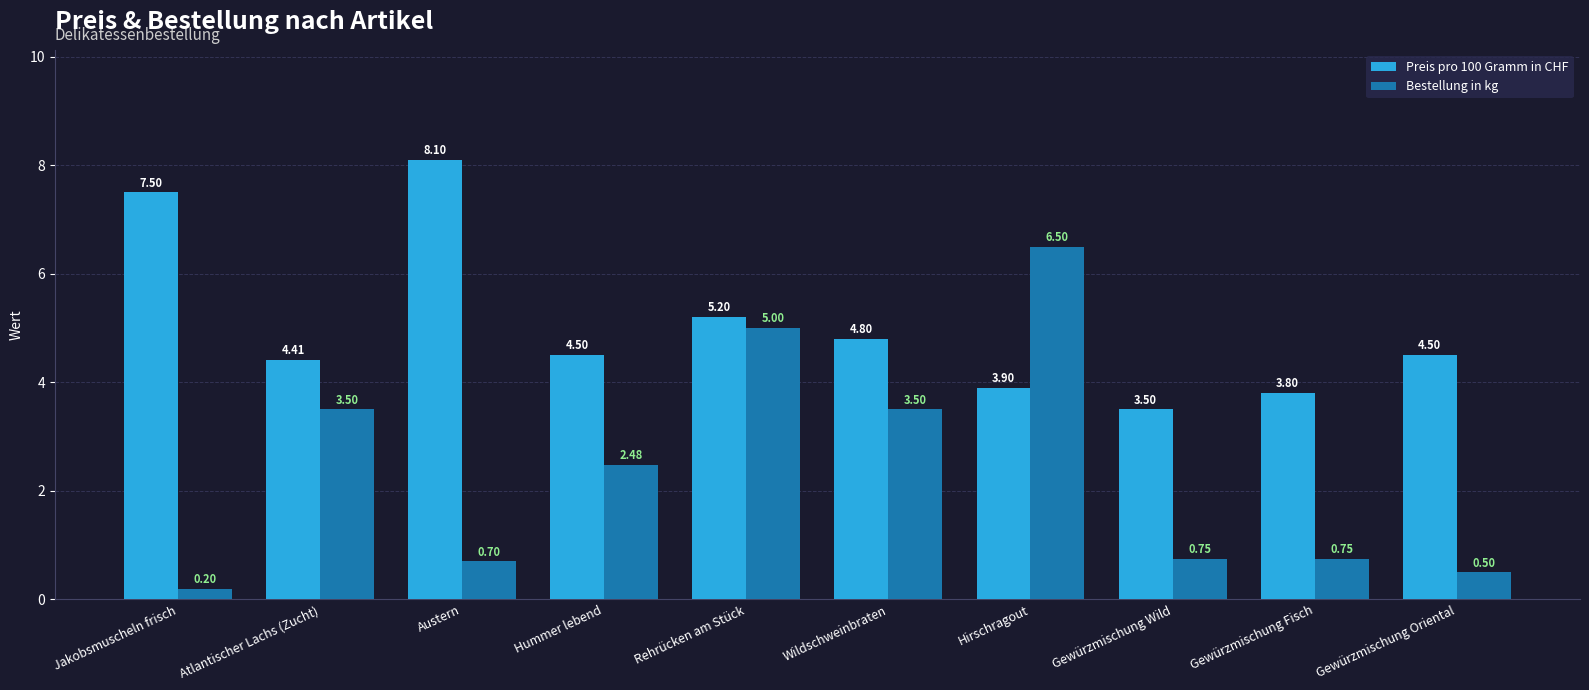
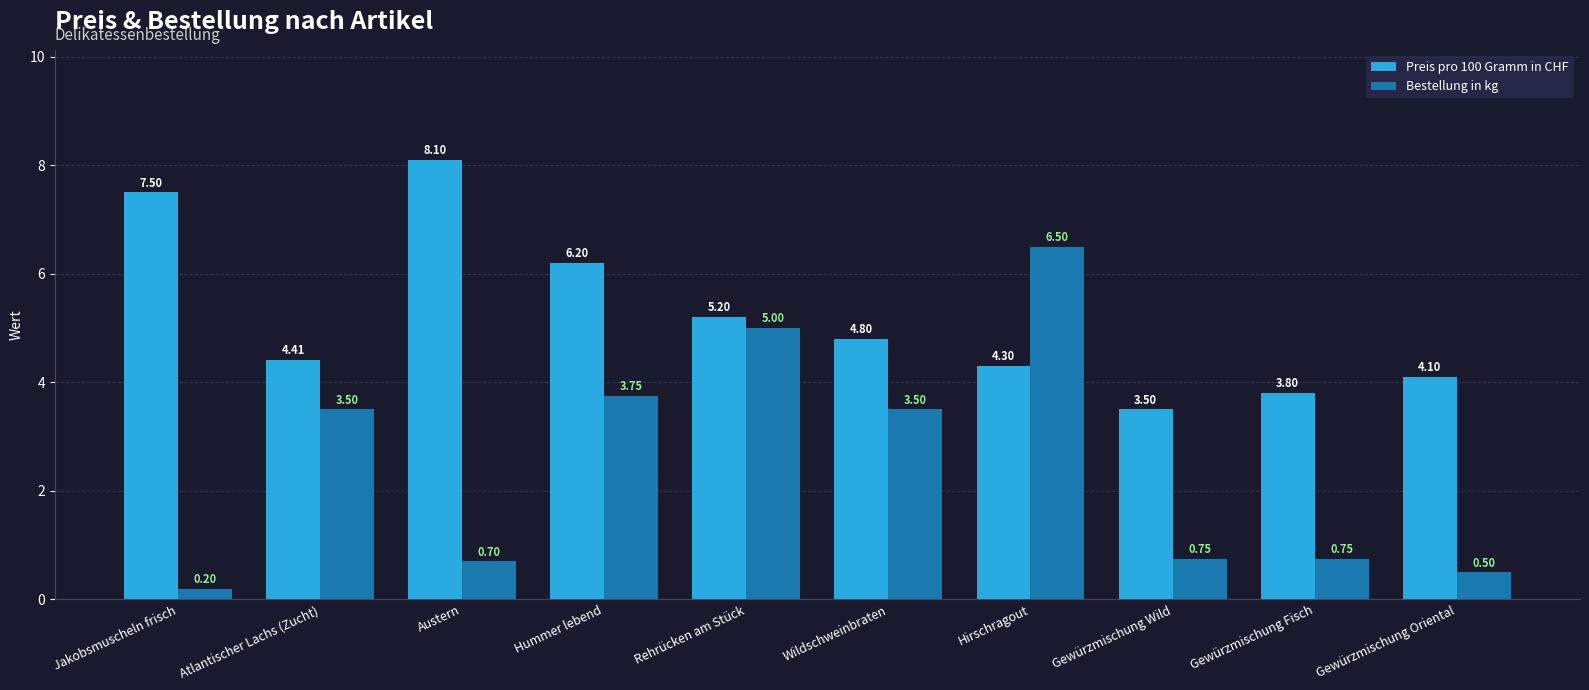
Preis pro 100 Gramm in CHF, Hummer lebend: 4.50 -> 6.20
Bestellung in kg, Hummer lebend: 2.48 -> 3.75
Preis pro 100 Gramm in CHF, Hirschragout: 3.90 -> 4.30
Preis pro 100 Gramm in CHF, Gewürzmischung Oriental: 4.50 -> 4.10
